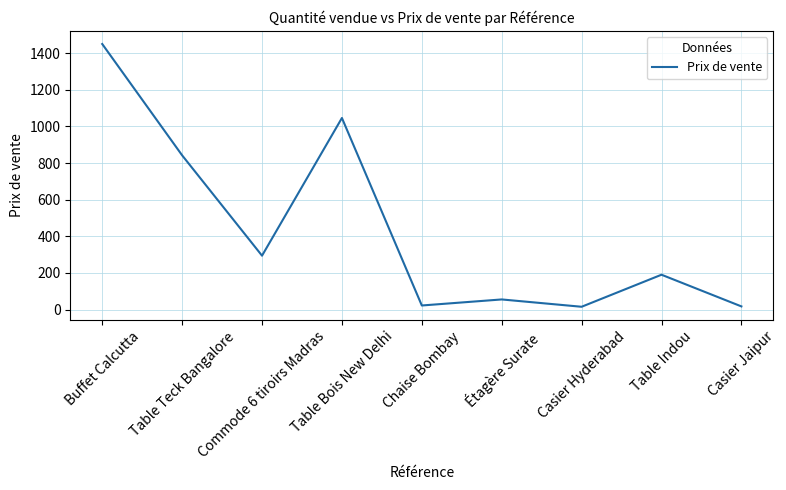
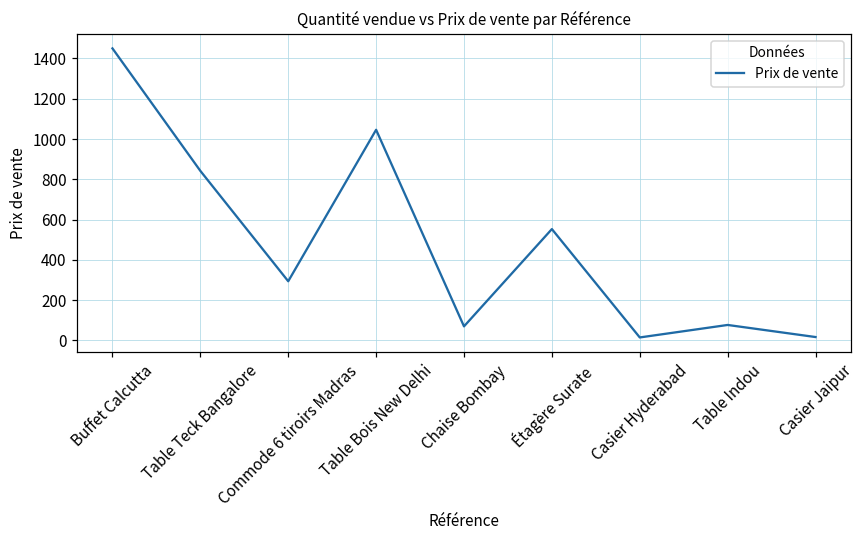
Chaise Bombay: 20 -> 70
Étagère Surate: 60 -> 550
Table Indou: 190 -> 80
